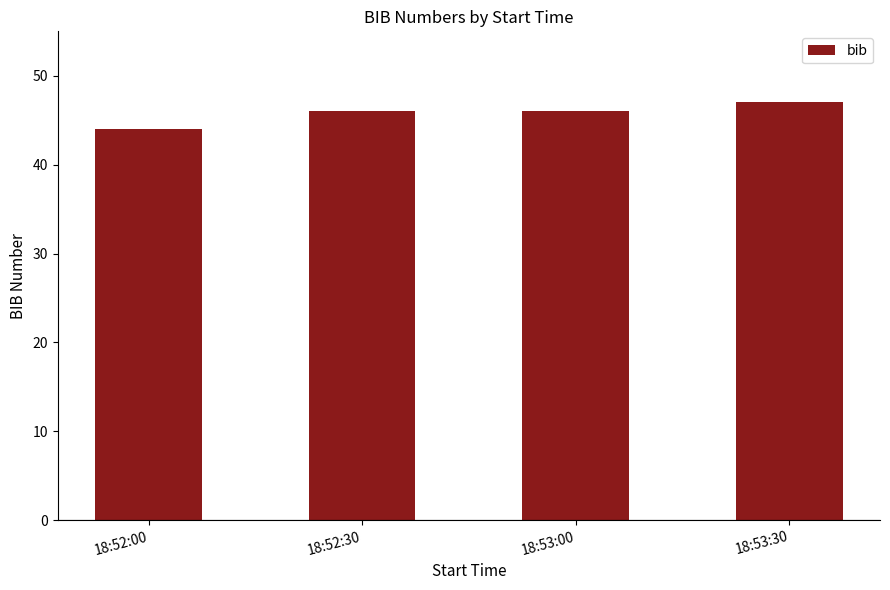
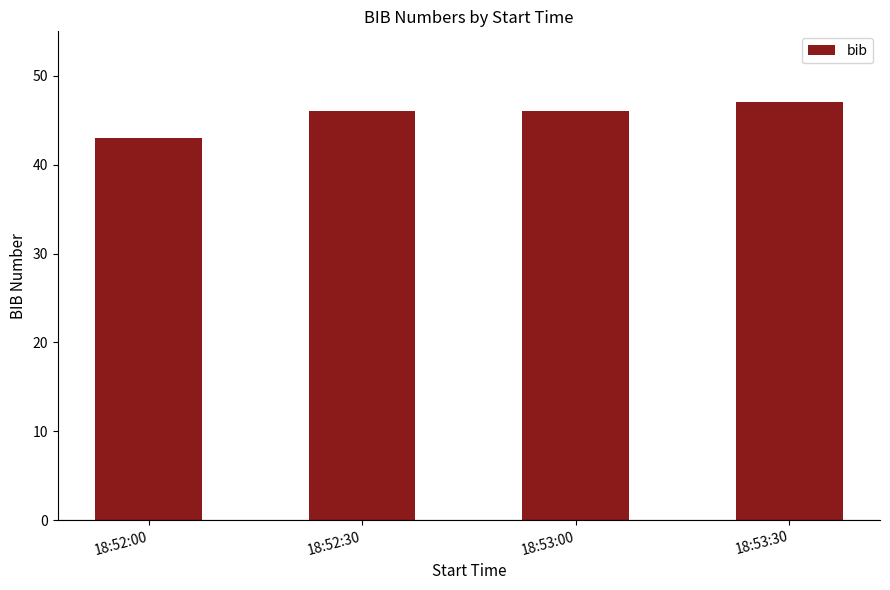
18:52:00: 44 -> 43
